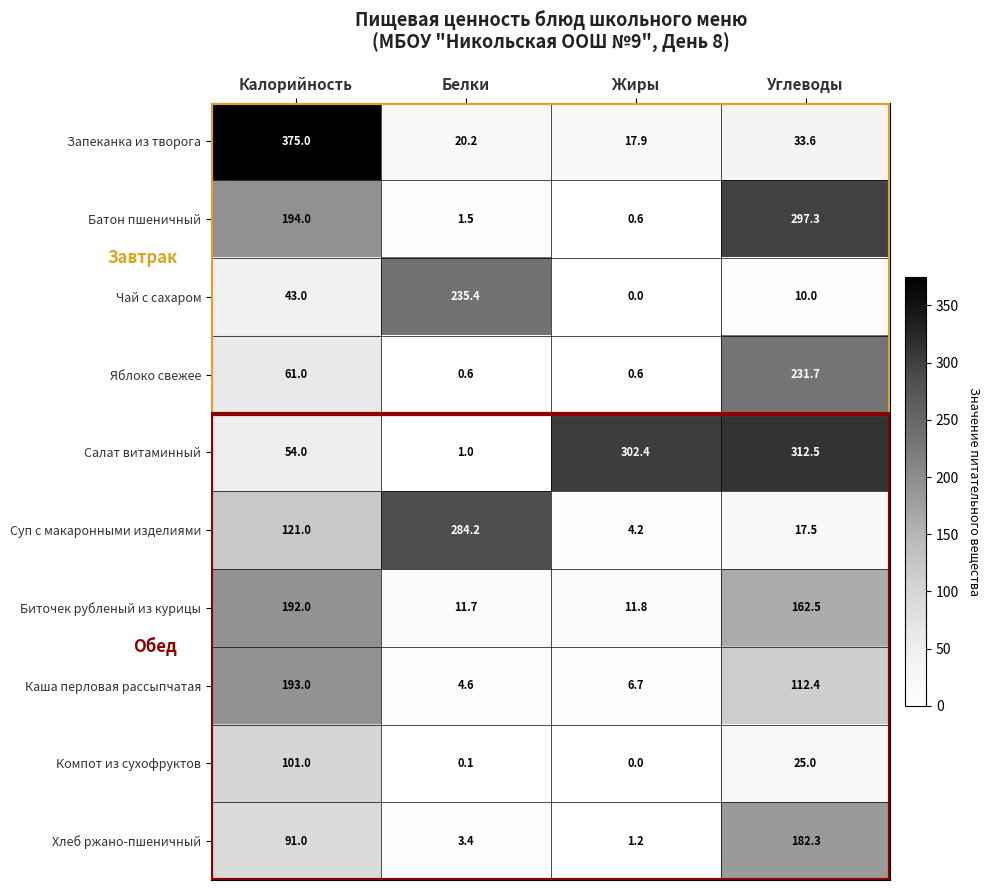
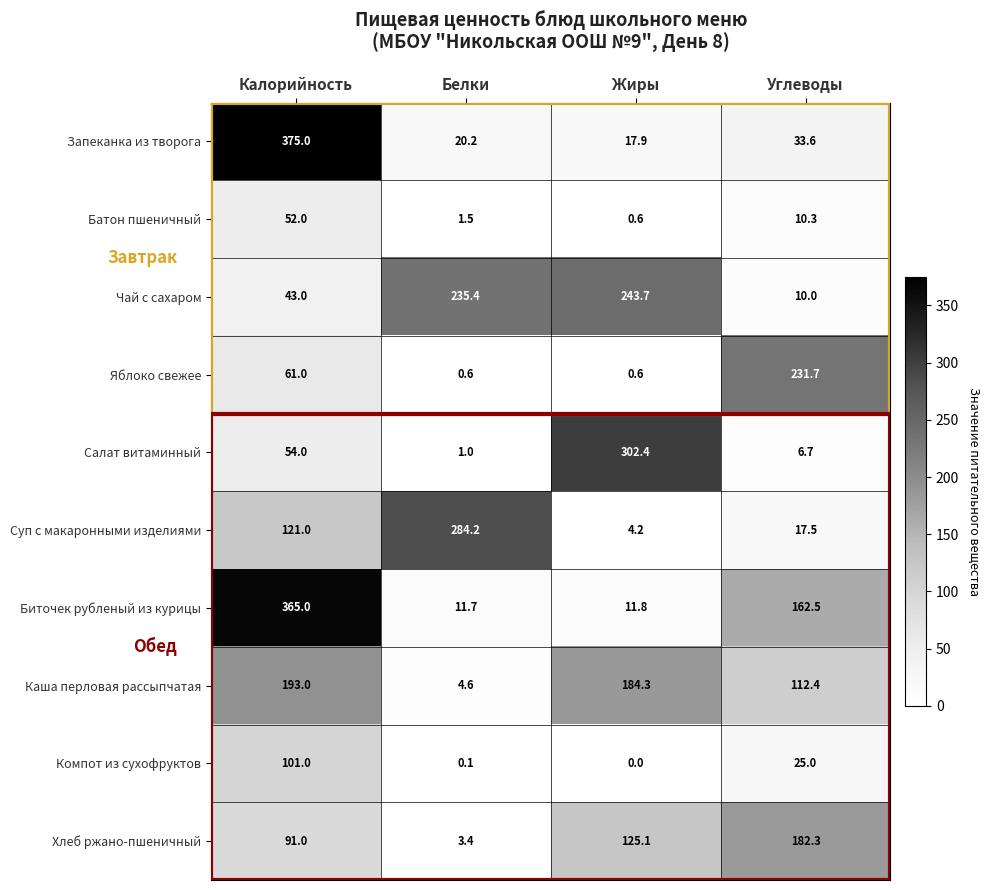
Батон пшеничный, Калорийность: 194.0 -> 52.0
Батон пшеничный, Углеводы: 297.3 -> 10.3
Чай с сахаром, Жиры: 0.0 -> 243.7
Салат витаминный, Углеводы: 312.5 -> 6.7
Биточек рубленый из курицы, Калорийность: 192.0 -> 365.0
Каша перловая рассыпчатая, Жиры: 6.7 -> 184.3
Хлеб ржано-пшеничный, Жиры: 1.2 -> 125.1
